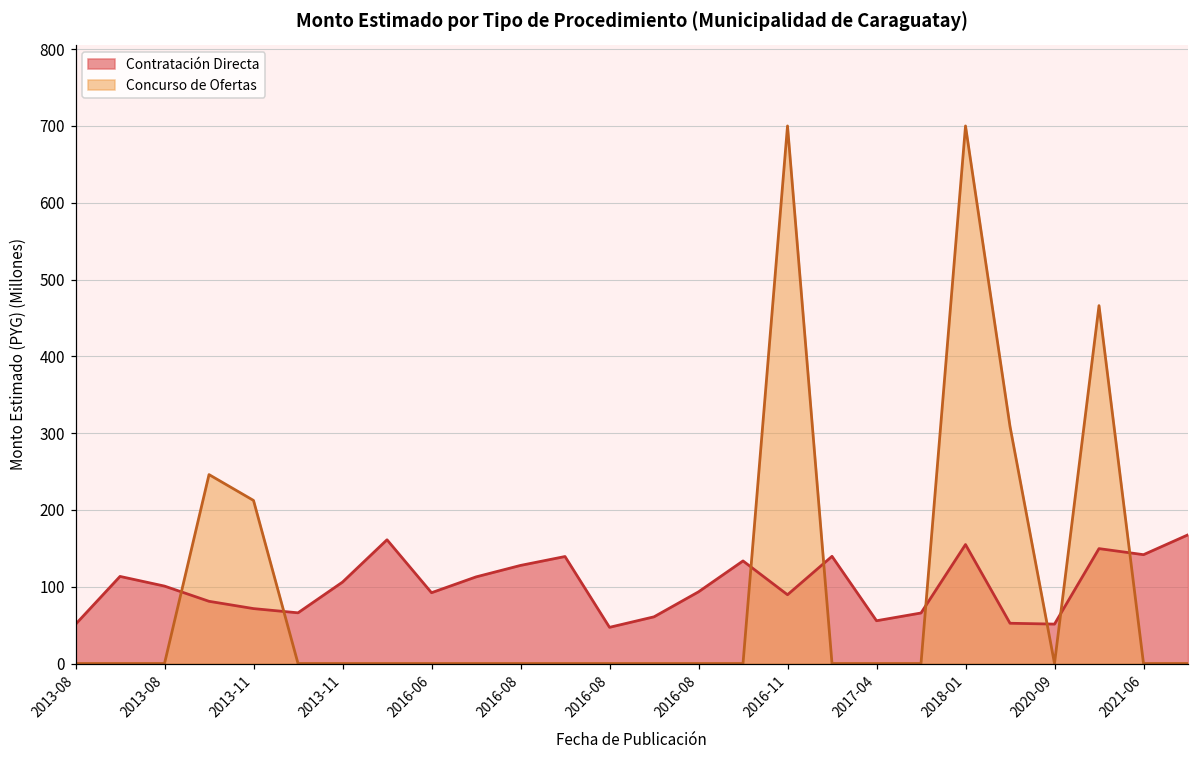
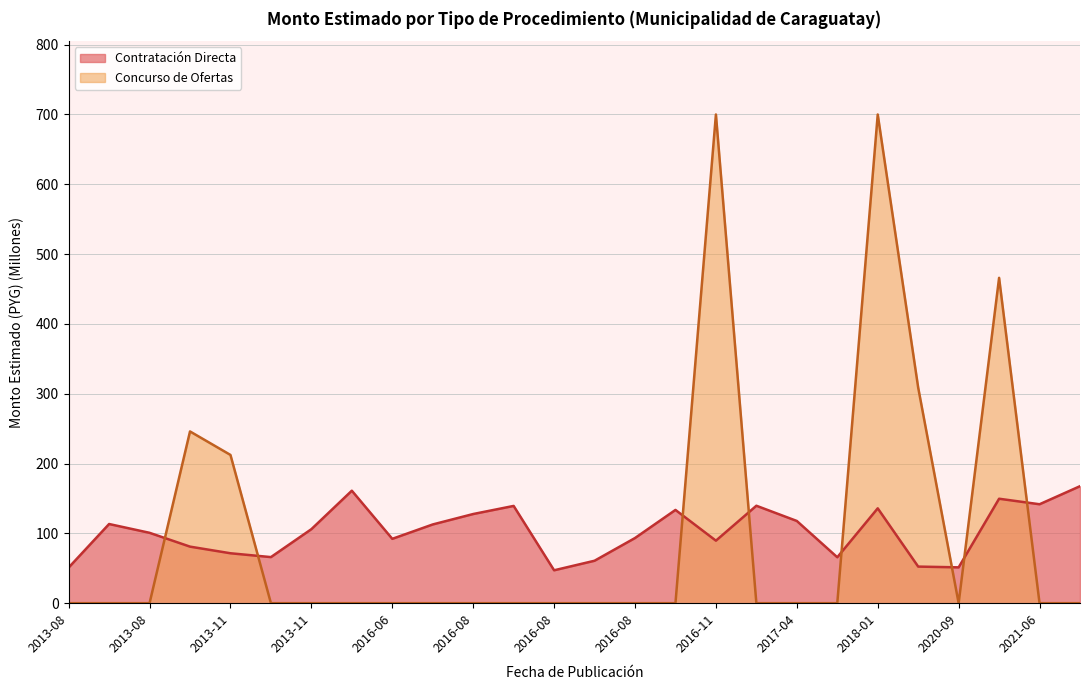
Contratación Directa, 2017-04: 60 -> 120
Contratación Directa, 2018-01: 150 -> 140
